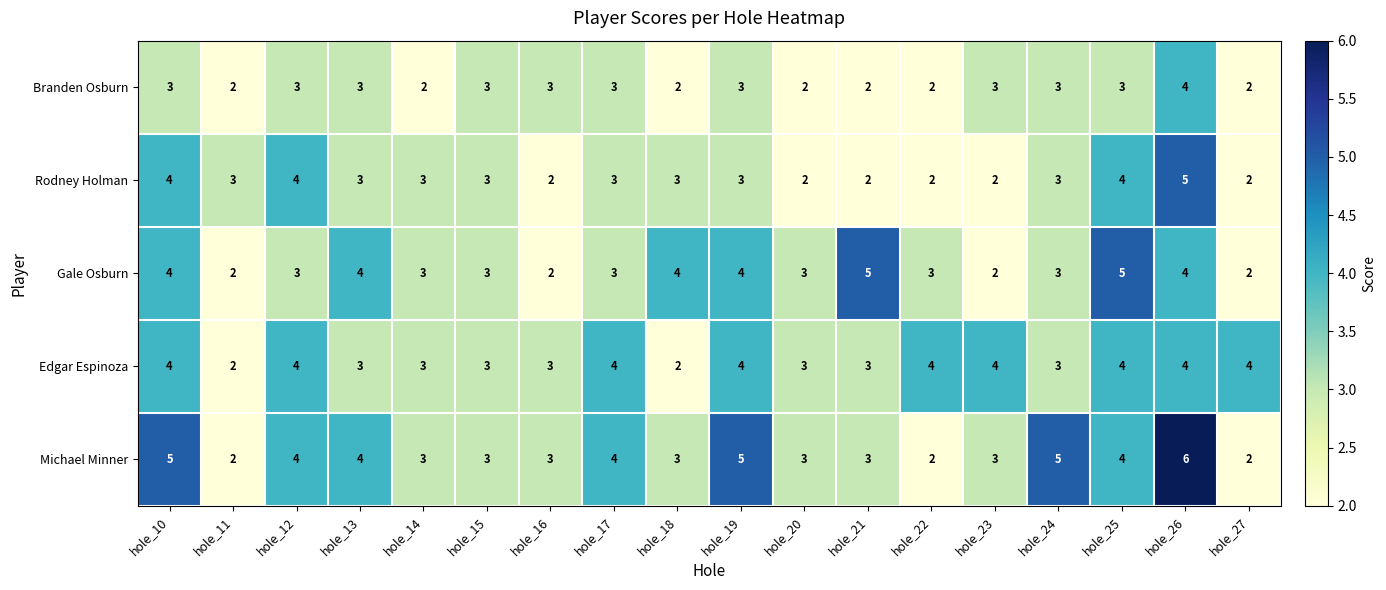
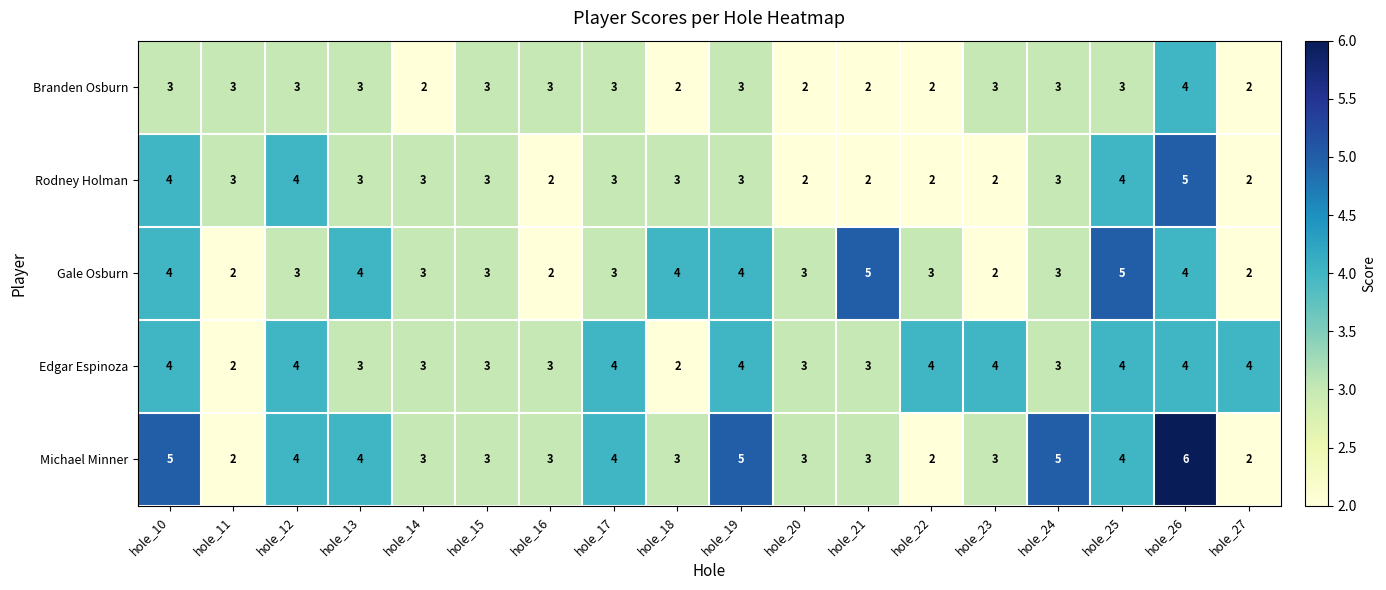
Branden Osburn, hole_11: 2 -> 3
